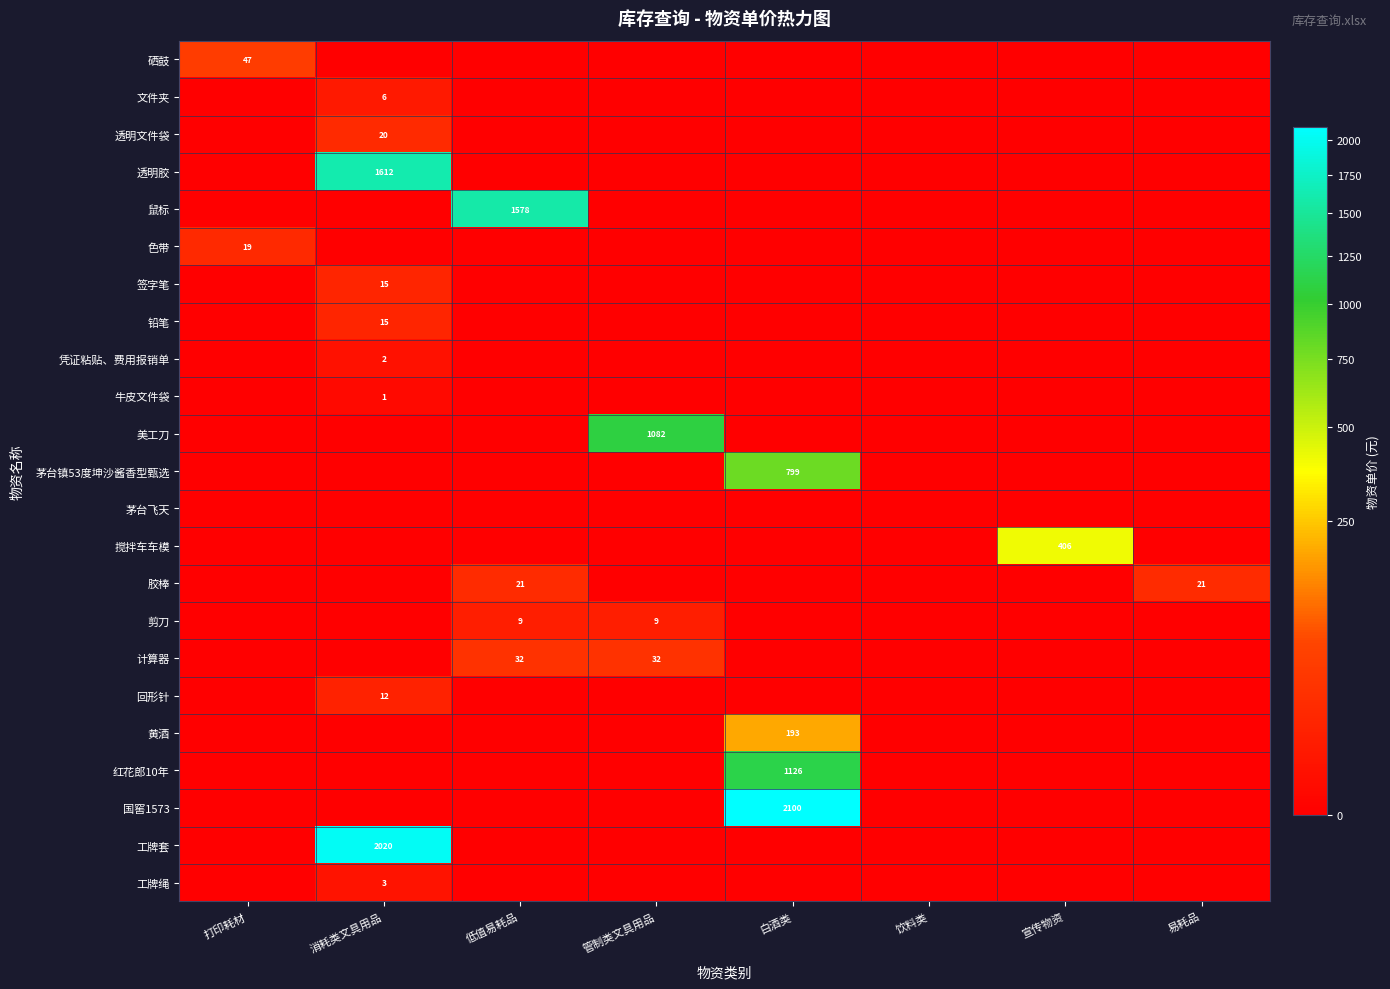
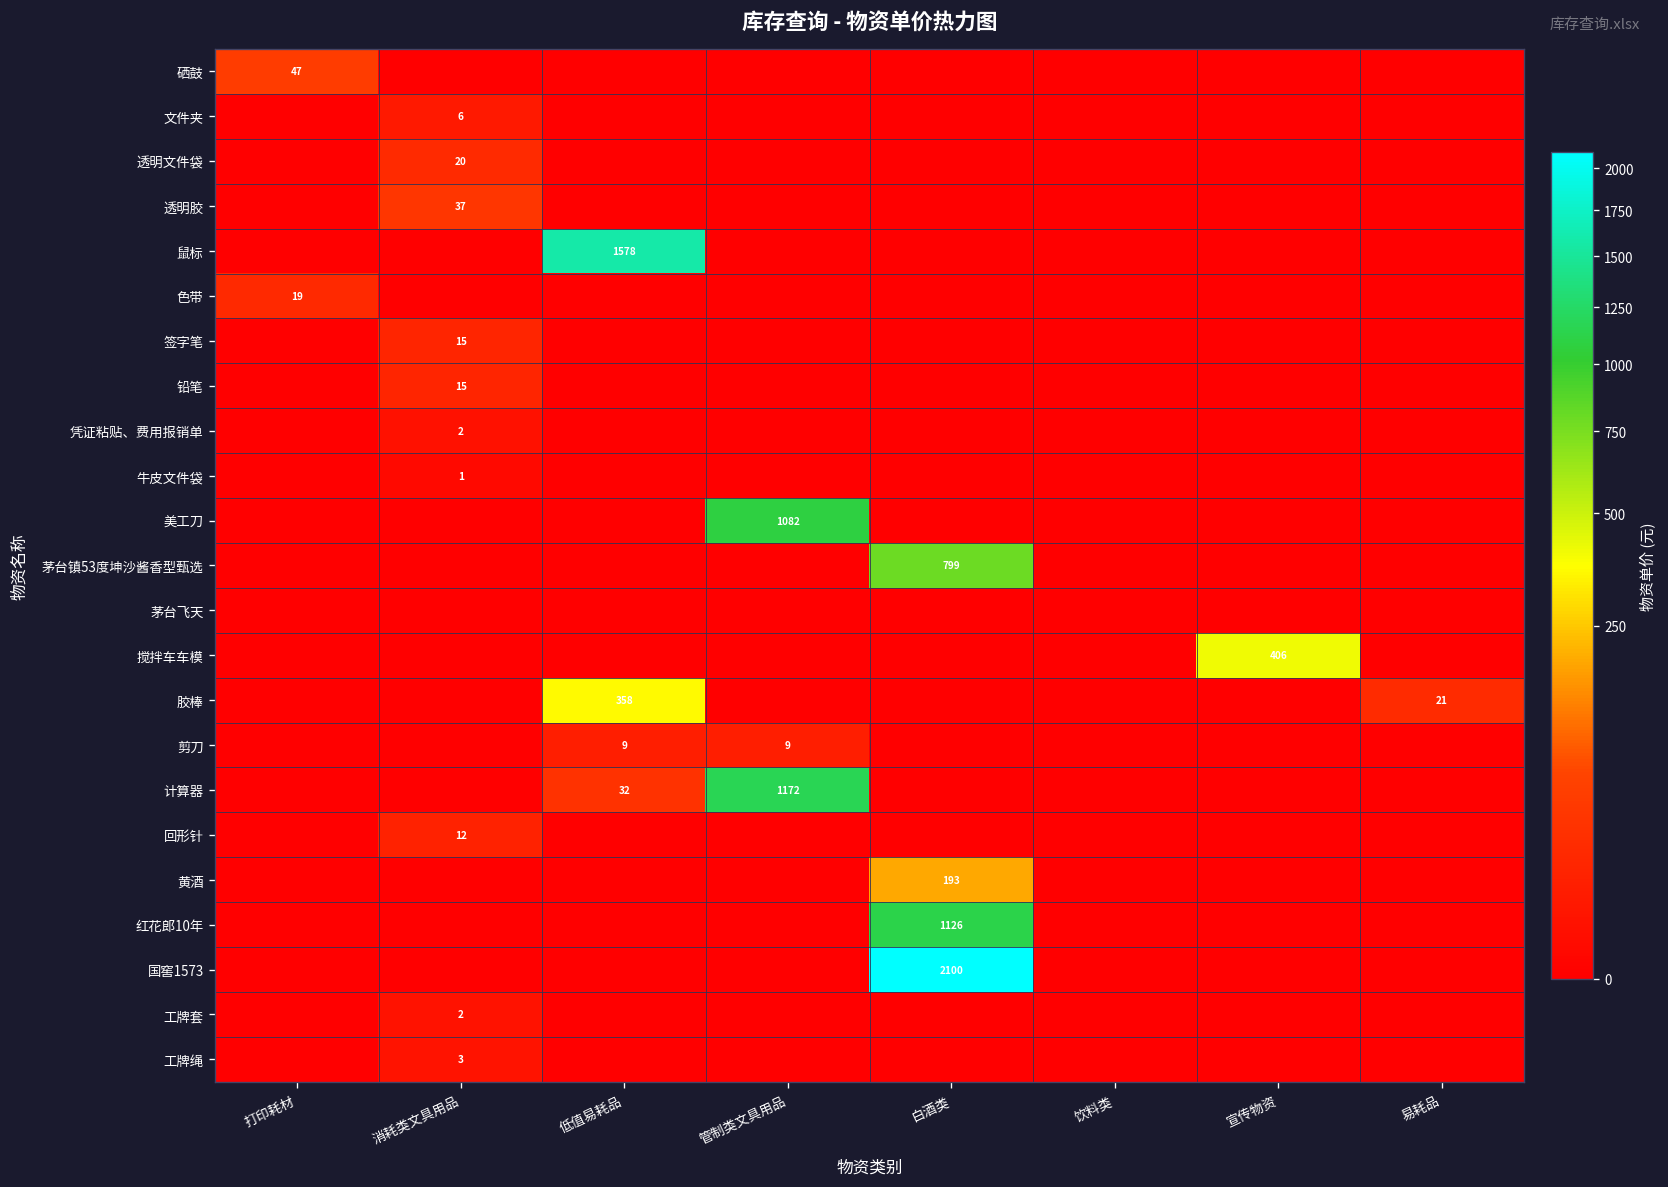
透明胶, 消耗类文具用品: 1612 -> 37
胶棒, 低值易耗品: 21 -> 358
计算器, 管制类文具用品: 32 -> 1172
工牌套, 消耗类文具用品: 2020 -> 2
